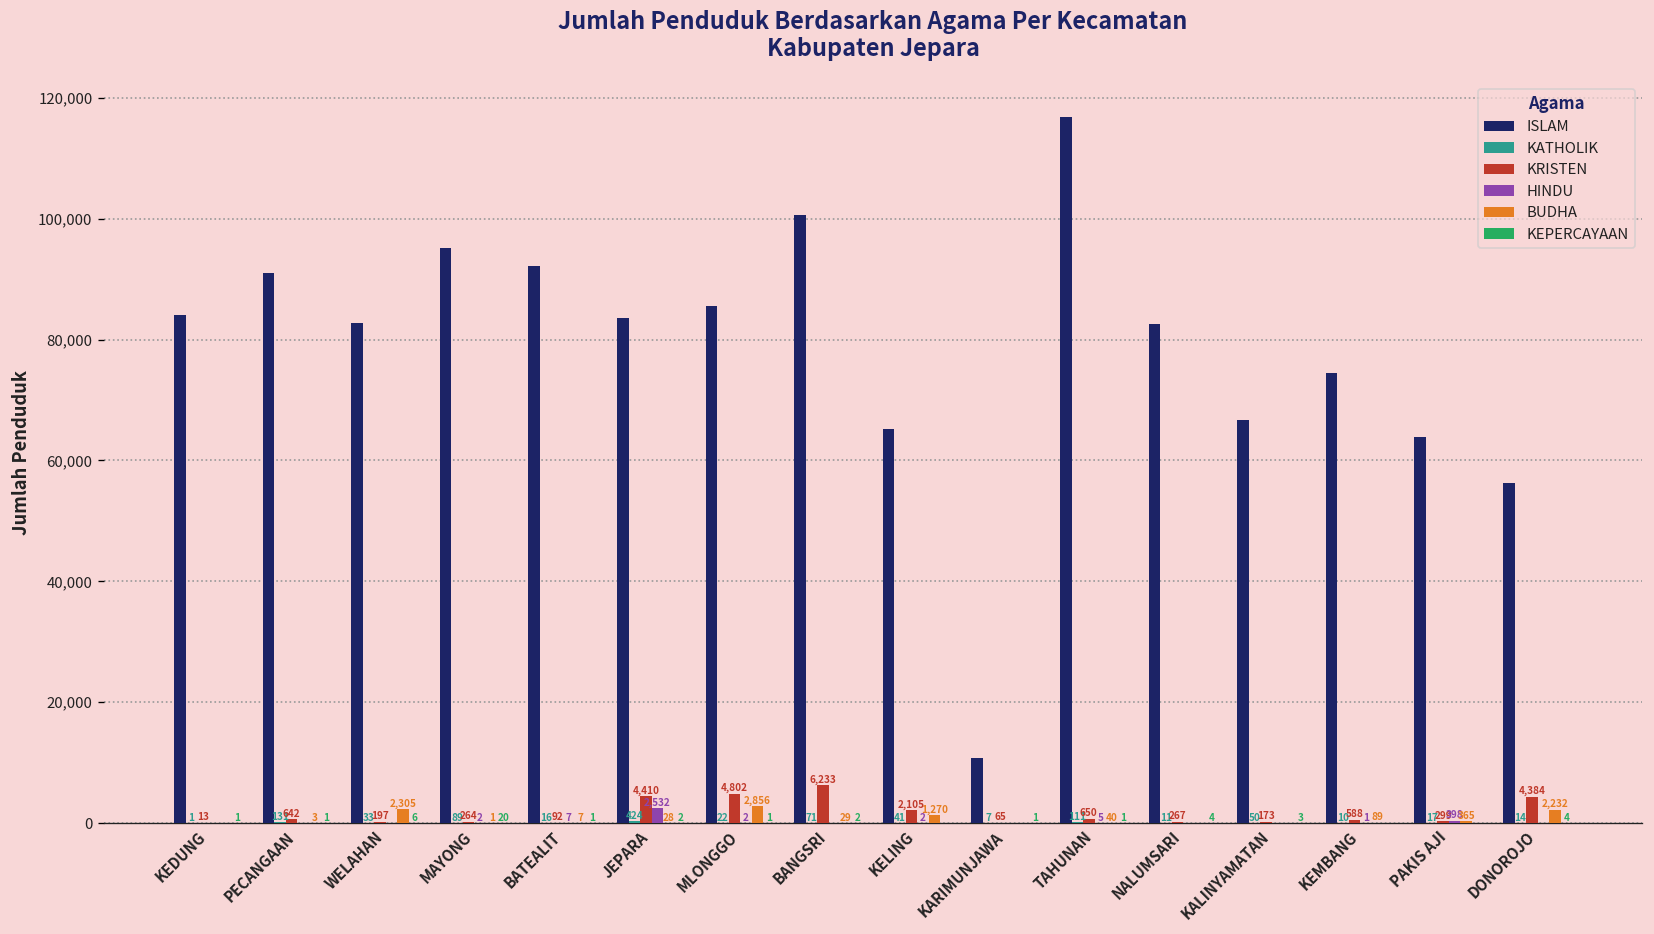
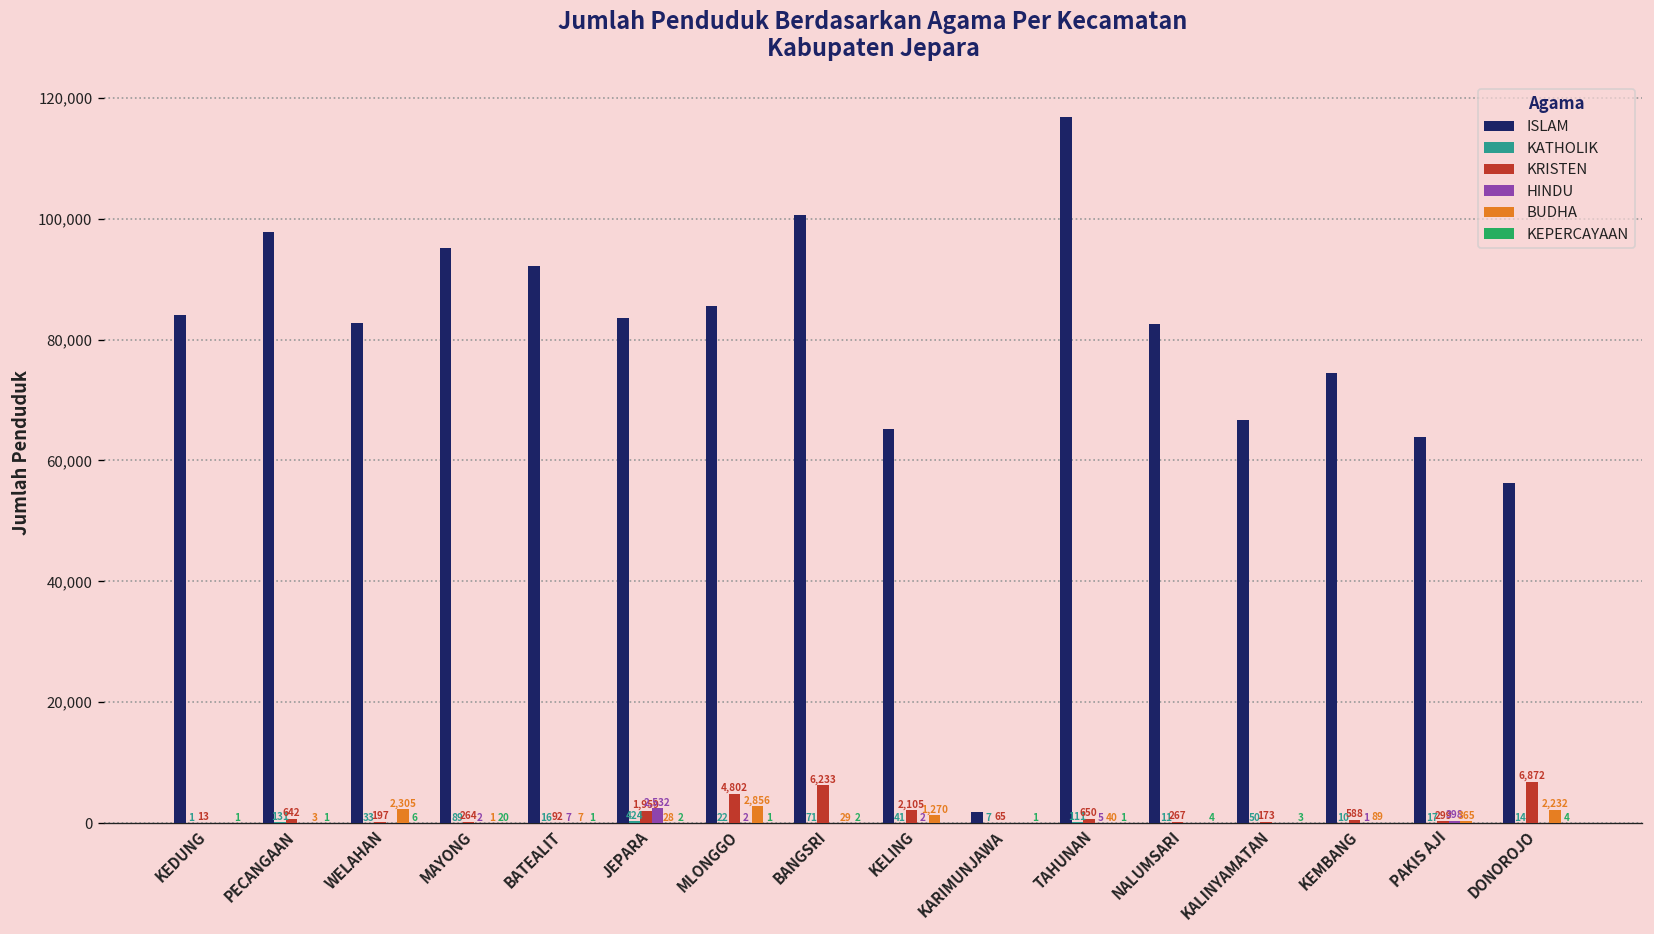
ISLAM, PECANGAAN: 91,000 -> 98,000
KRISTEN, JEPARA: 4,410 -> 1,959
ISLAM, KARIMUNJAWA: 11,000 -> 2,000
KRISTEN, DONOROJO: 4,384 -> 6,872
